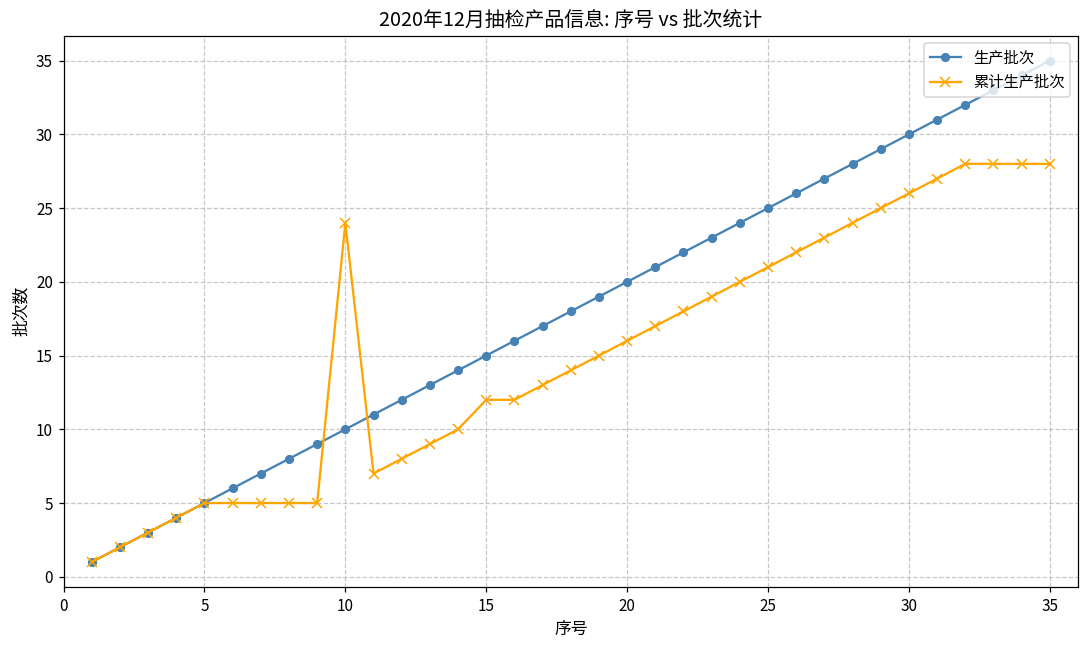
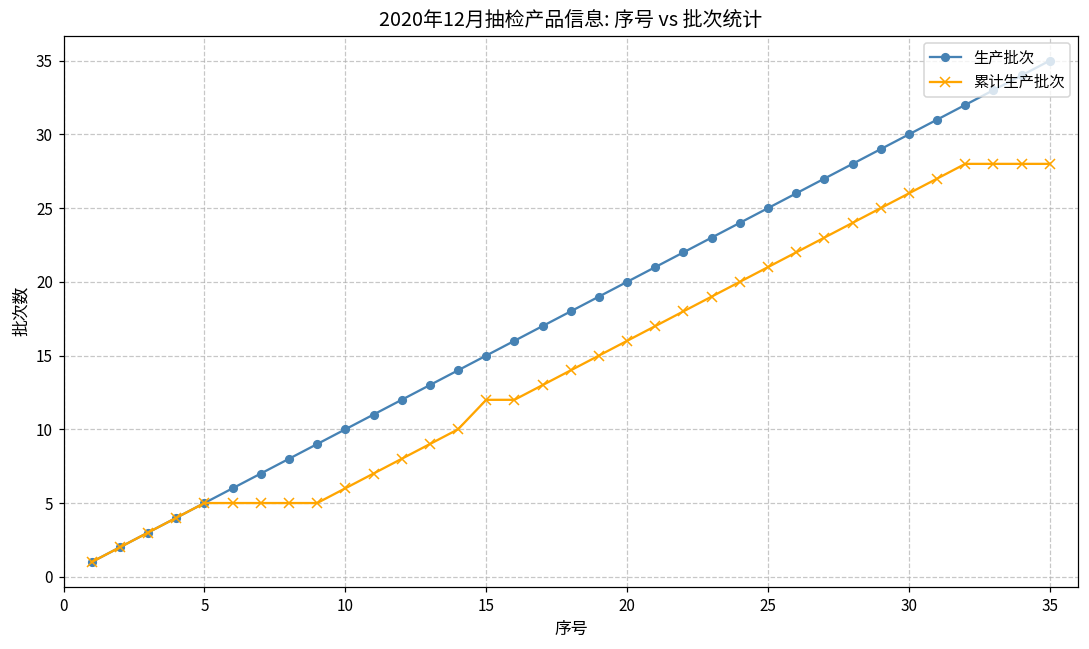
累计生产批次, 10: 24 -> 6
